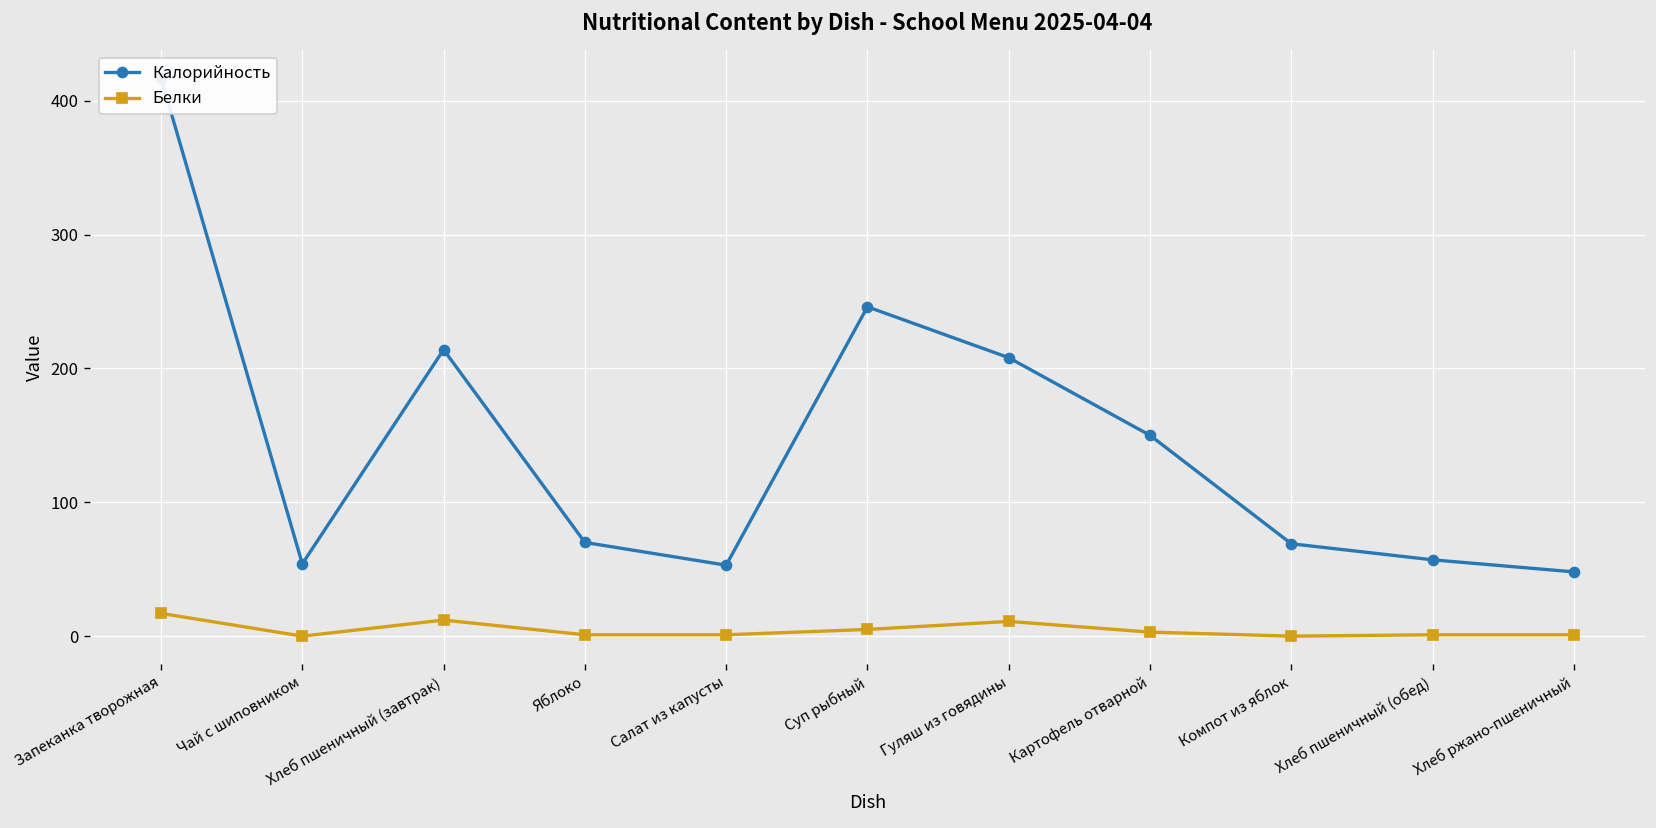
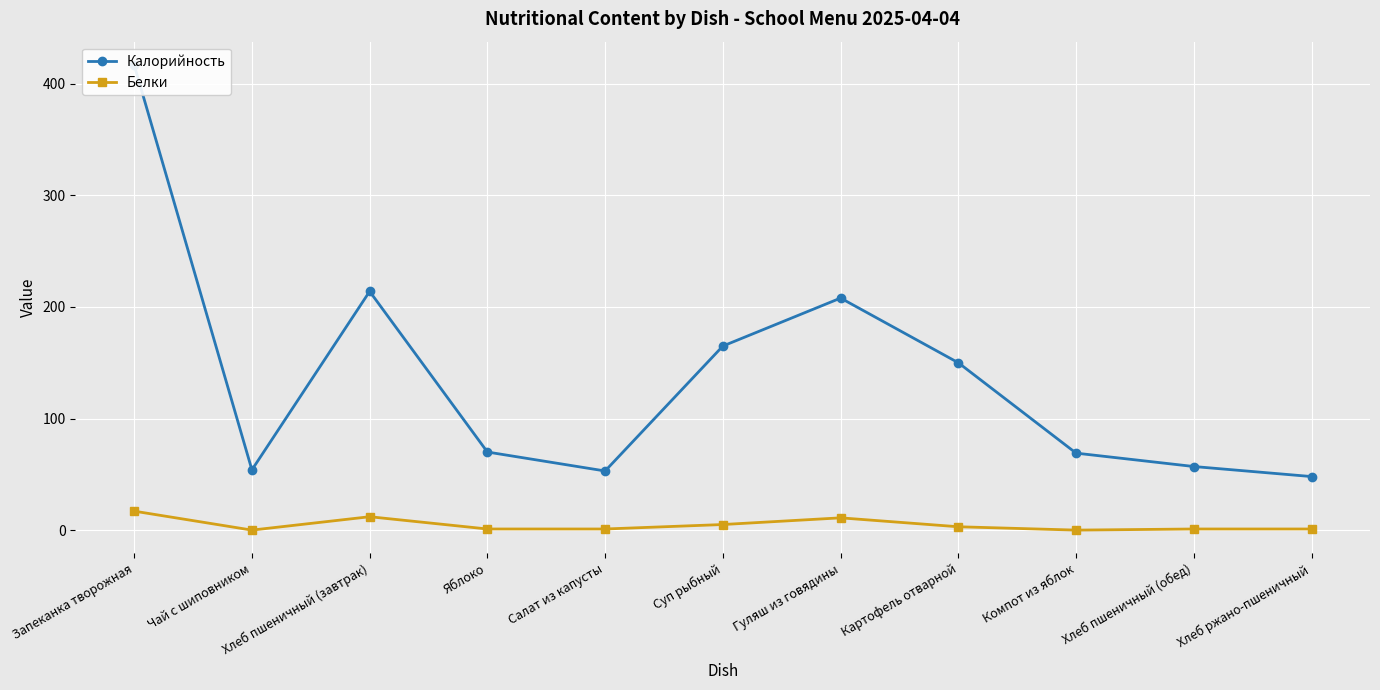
Калорийность, Суп рыбный: 246 -> 165
